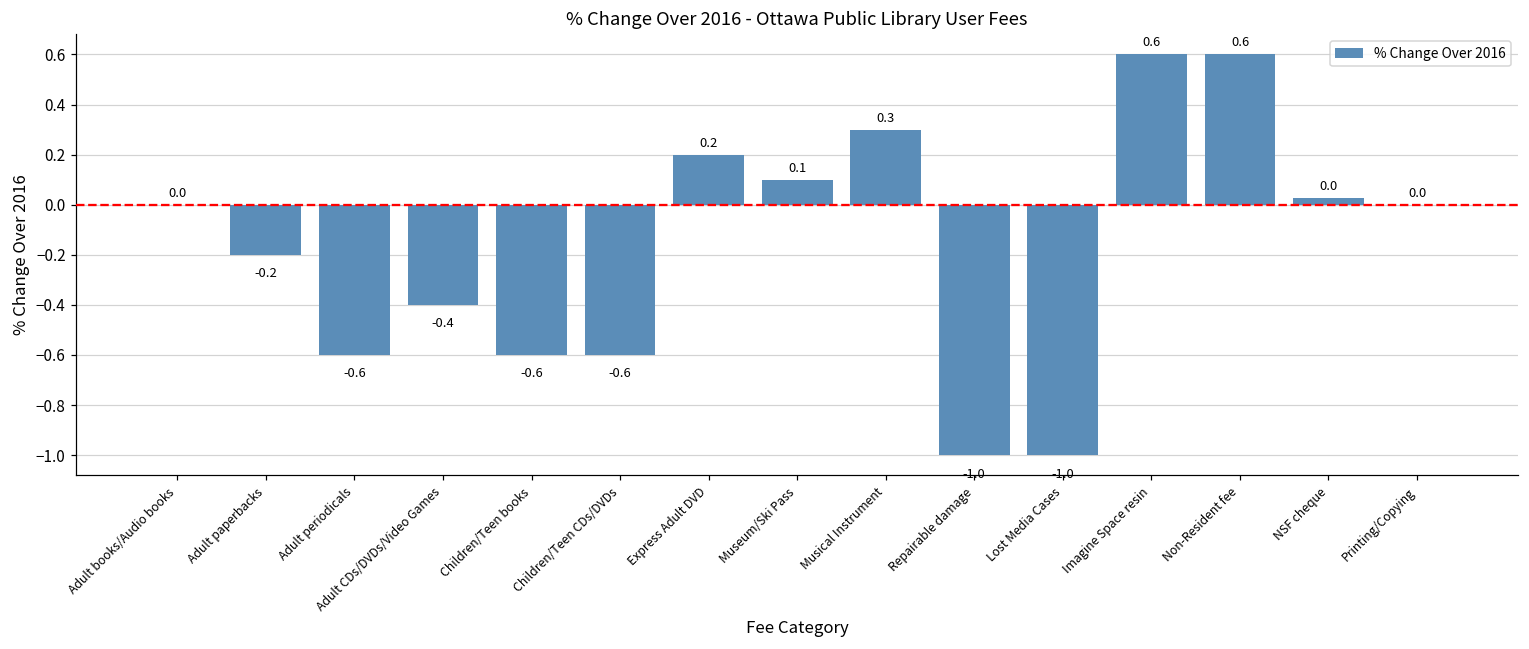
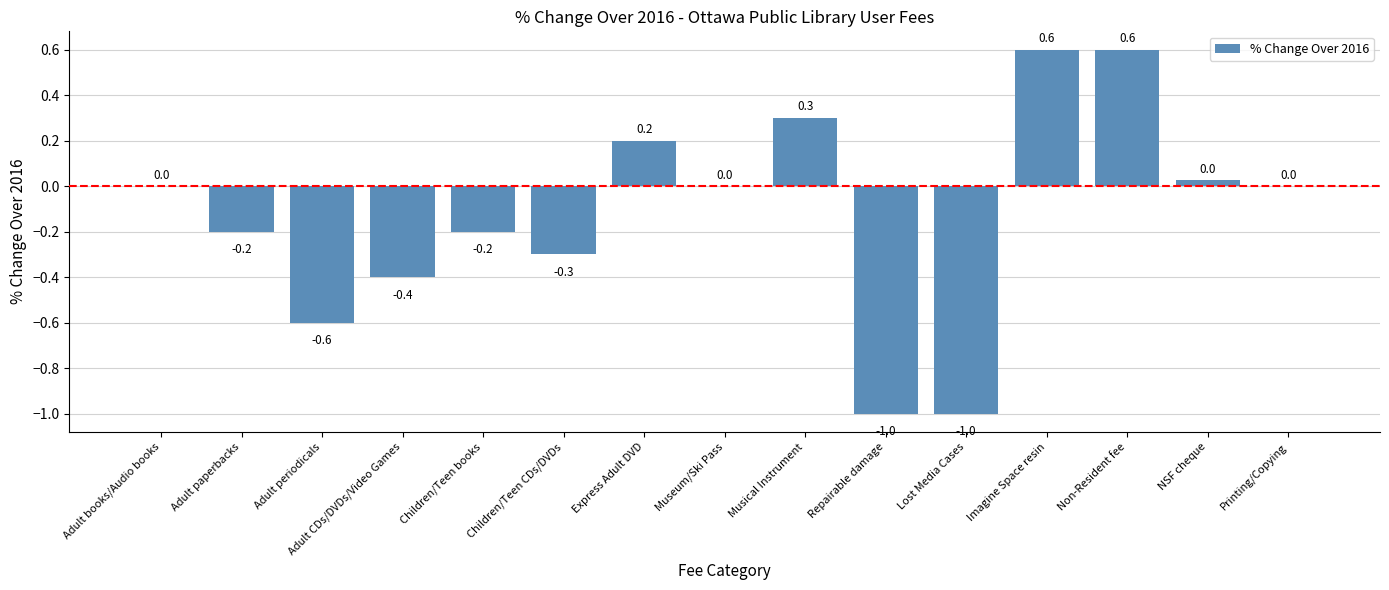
Children/Teen books: -0.6 -> -0.2
Children/Teen CDs/DVDs: -0.6 -> -0.3
Museum/Ski Pass: 0.1 -> 0.0
